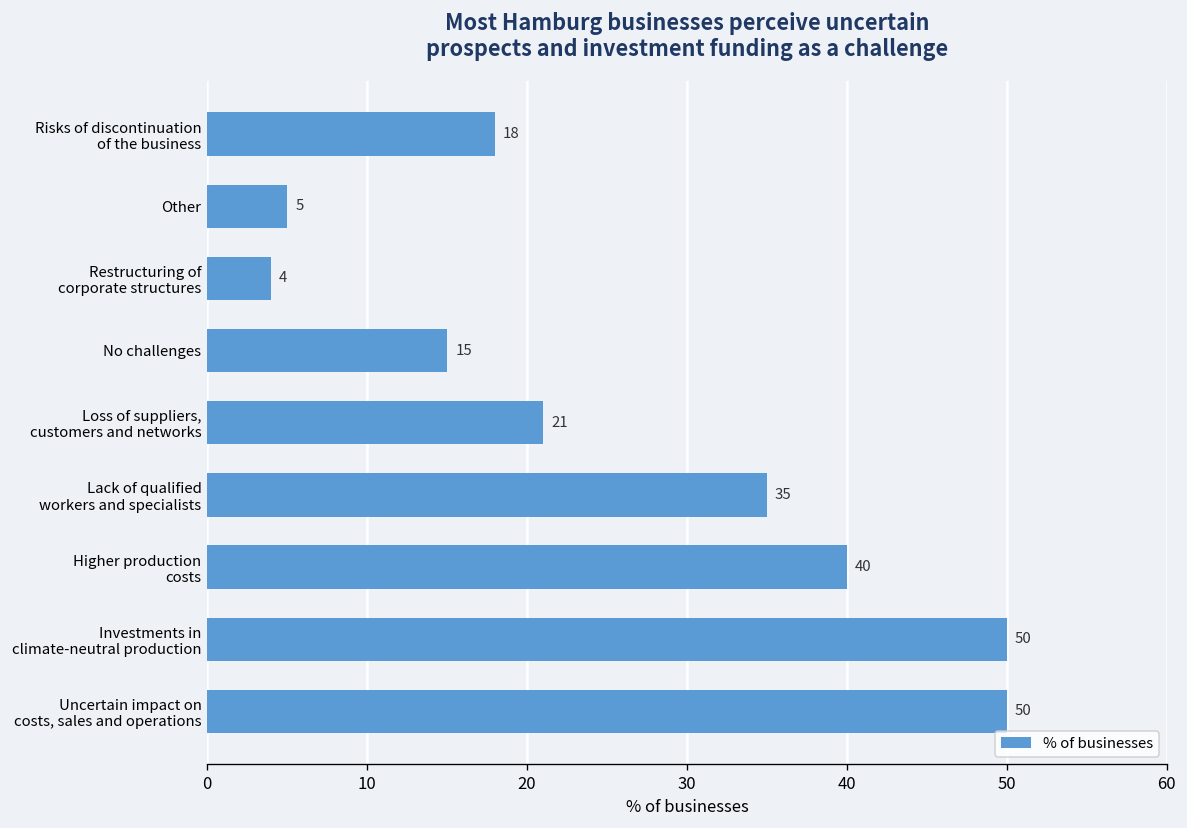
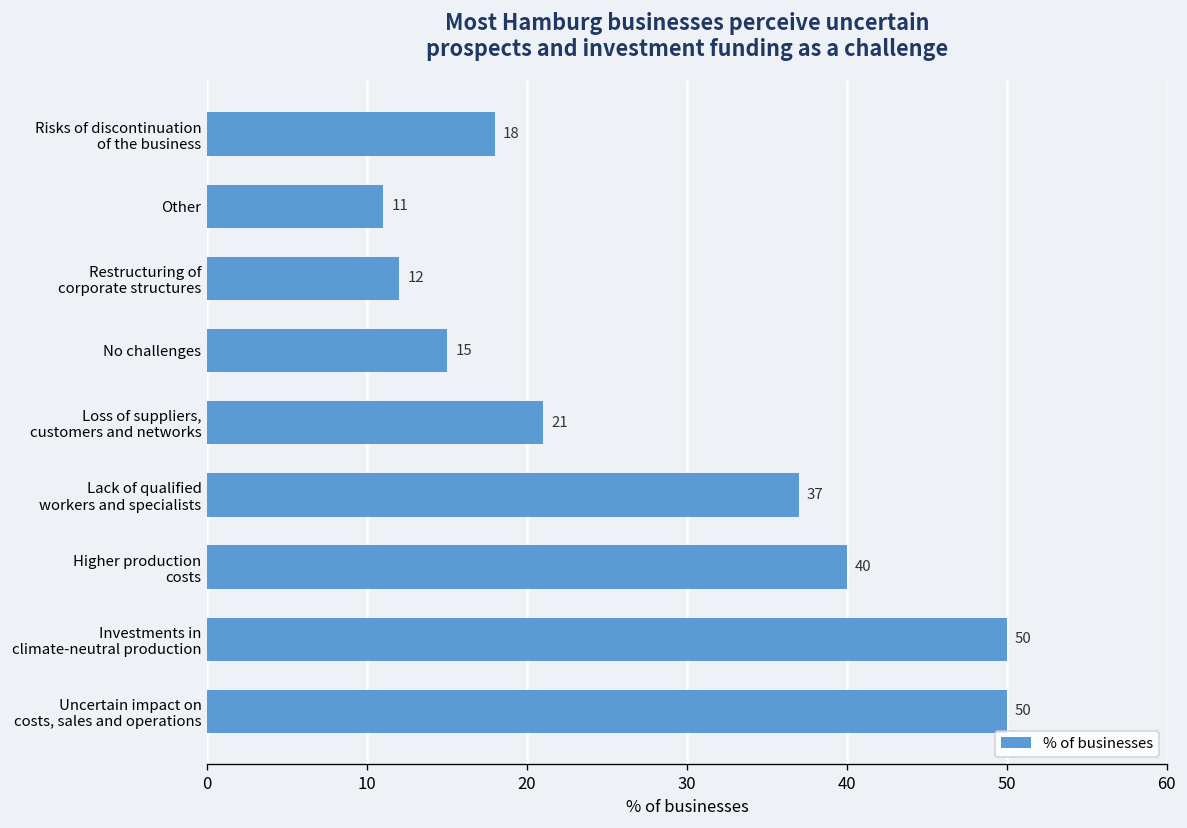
Other: 5 -> 11
Restructuring of corporate structures: 4 -> 12
Lack of qualified workers and specialists: 35 -> 37
